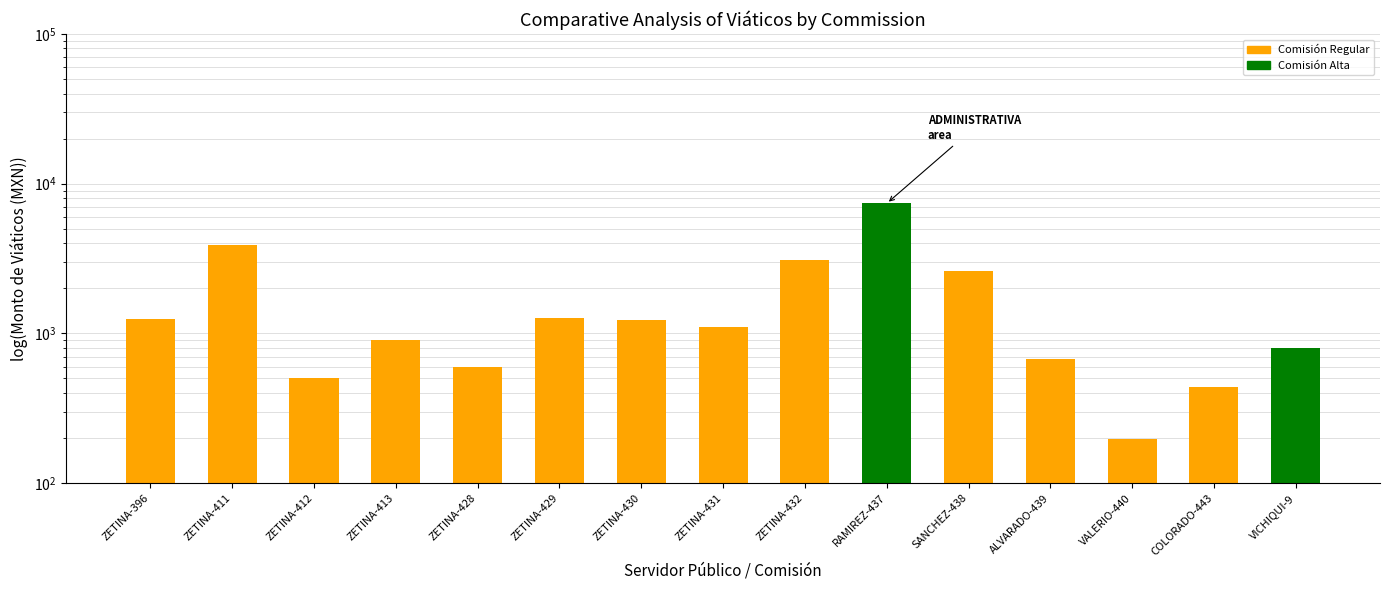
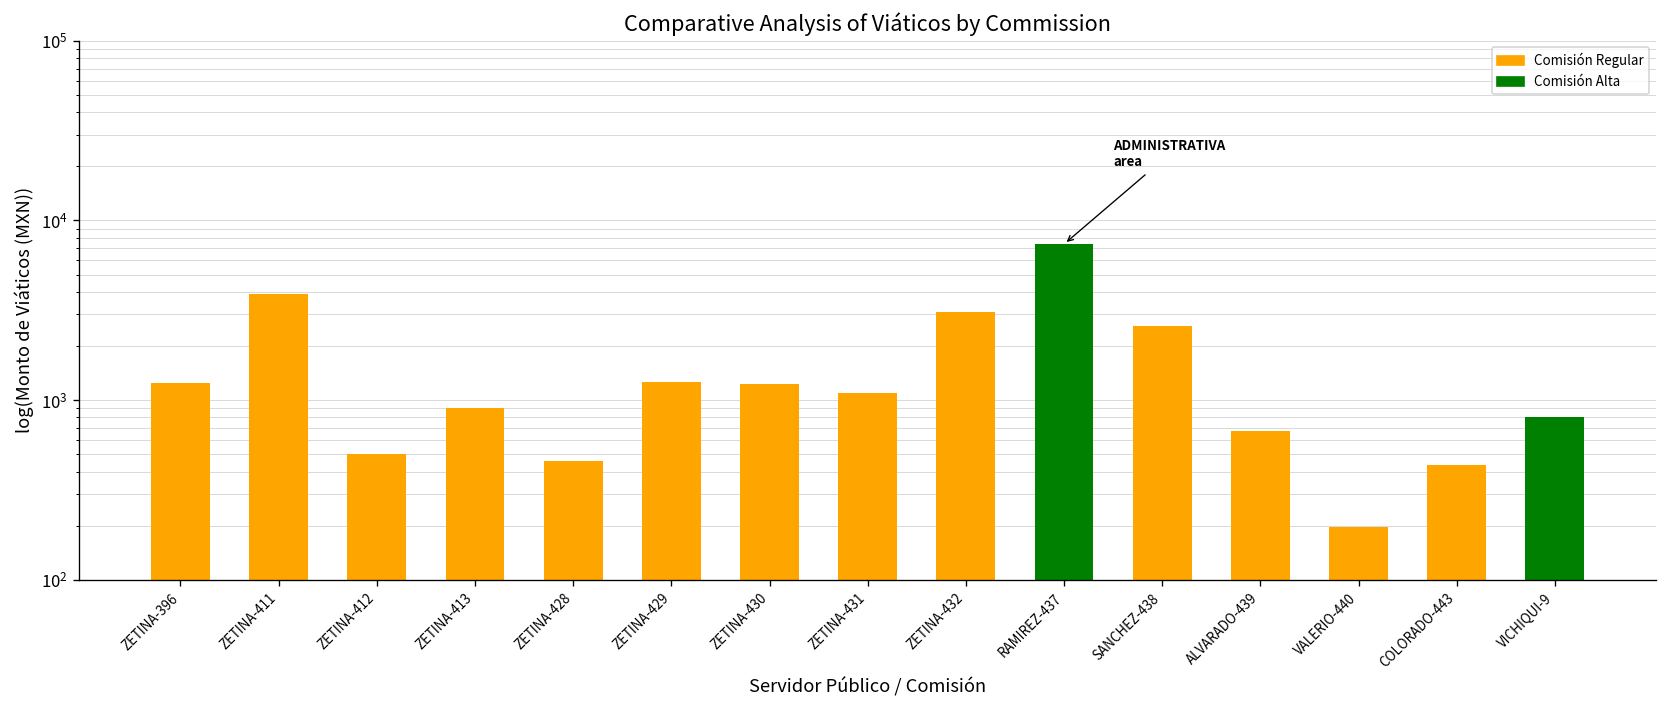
ZETINA-428: 600 -> 460
